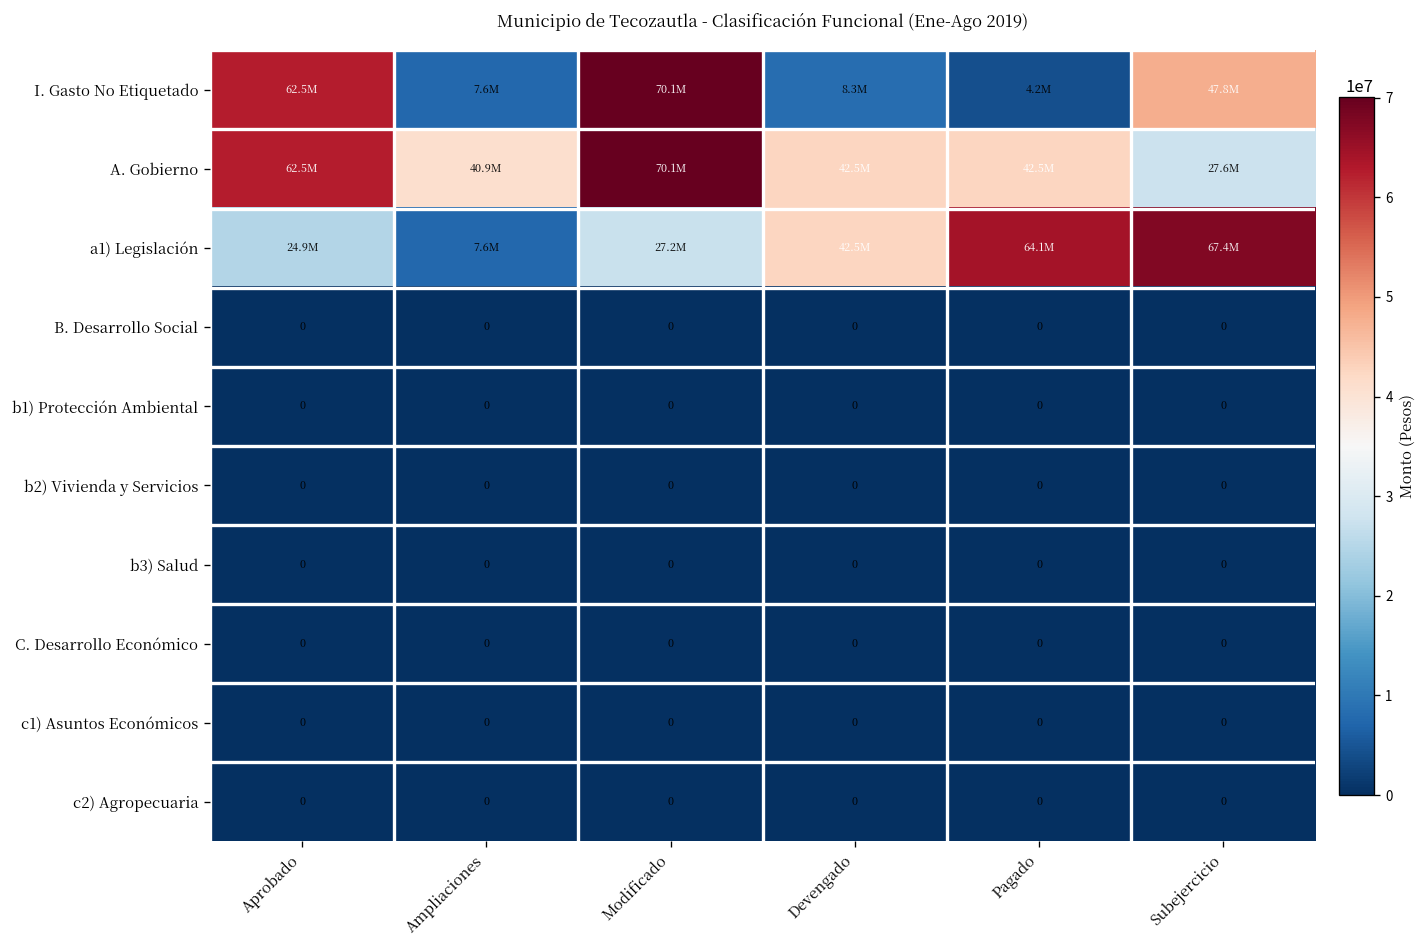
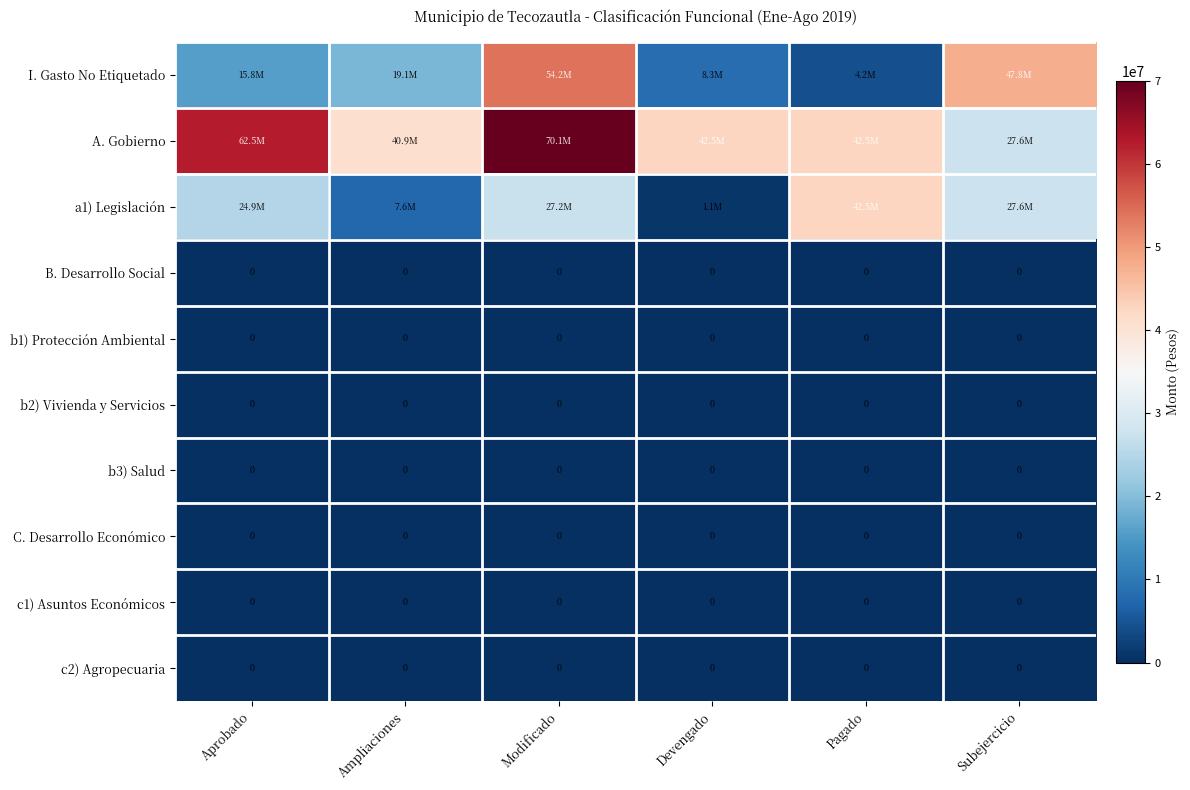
I. Gasto No Etiquetado, Aprobado: 62.5M -> 15.8M
I. Gasto No Etiquetado, Ampliaciones: 7.6M -> 19.1M
I. Gasto No Etiquetado, Modificado: 70.1M -> 54.2M
a1) Legislación, Devengado: 42.5M -> 1.1M
a1) Legislación, Pagado: 64.1M -> 42.5M
a1) Legislación, Subejercicio: 67.4M -> 27.6M
